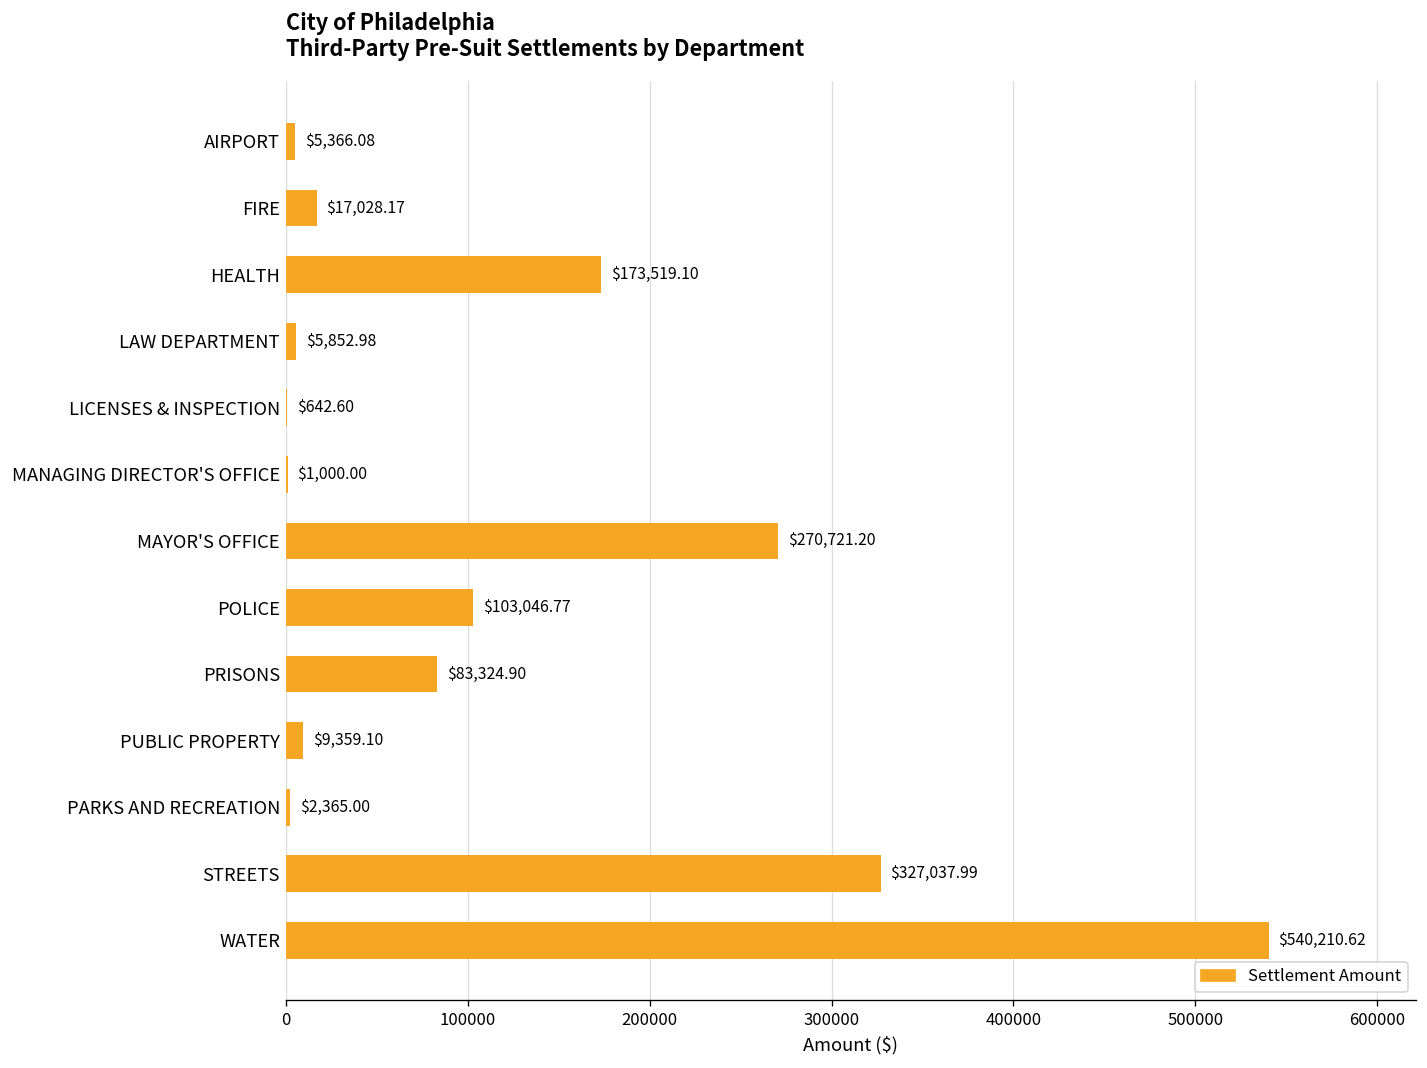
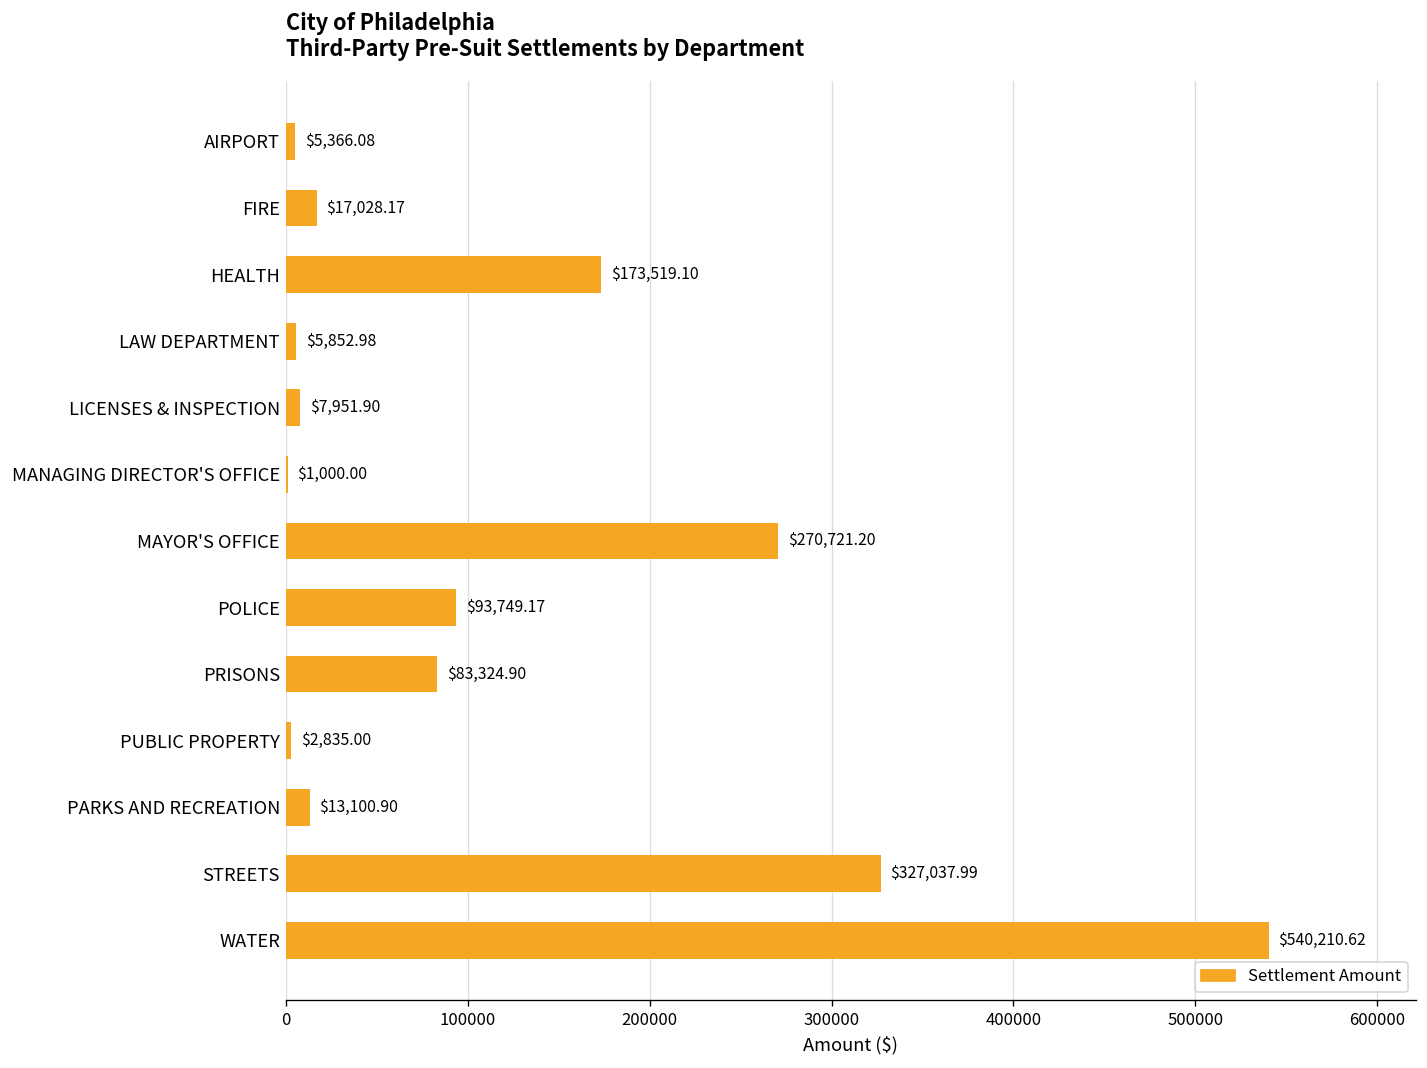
LICENSES & INSPECTION: $642.60 -> $7,951.90
POLICE: $103,046.77 -> $93,749.17
PUBLIC PROPERTY: $9,359.10 -> $2,835.00
PARKS AND RECREATION: $2,365.00 -> $13,100.90
